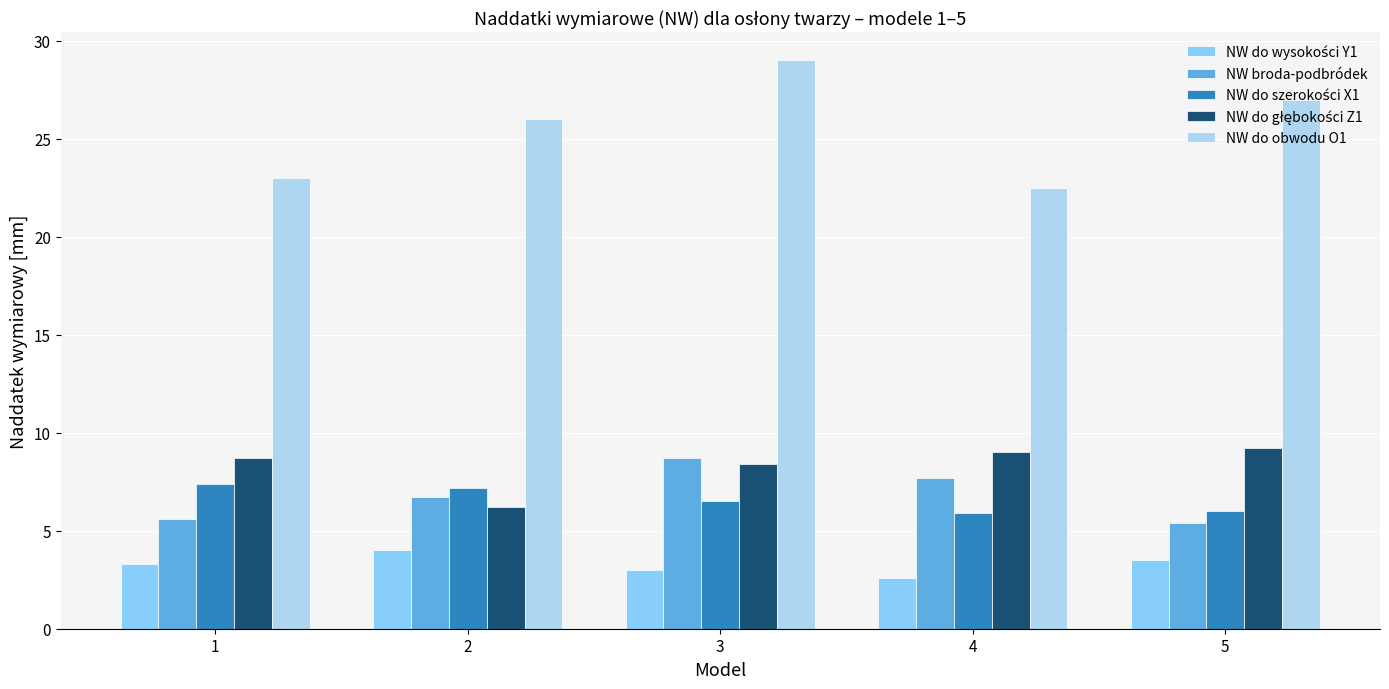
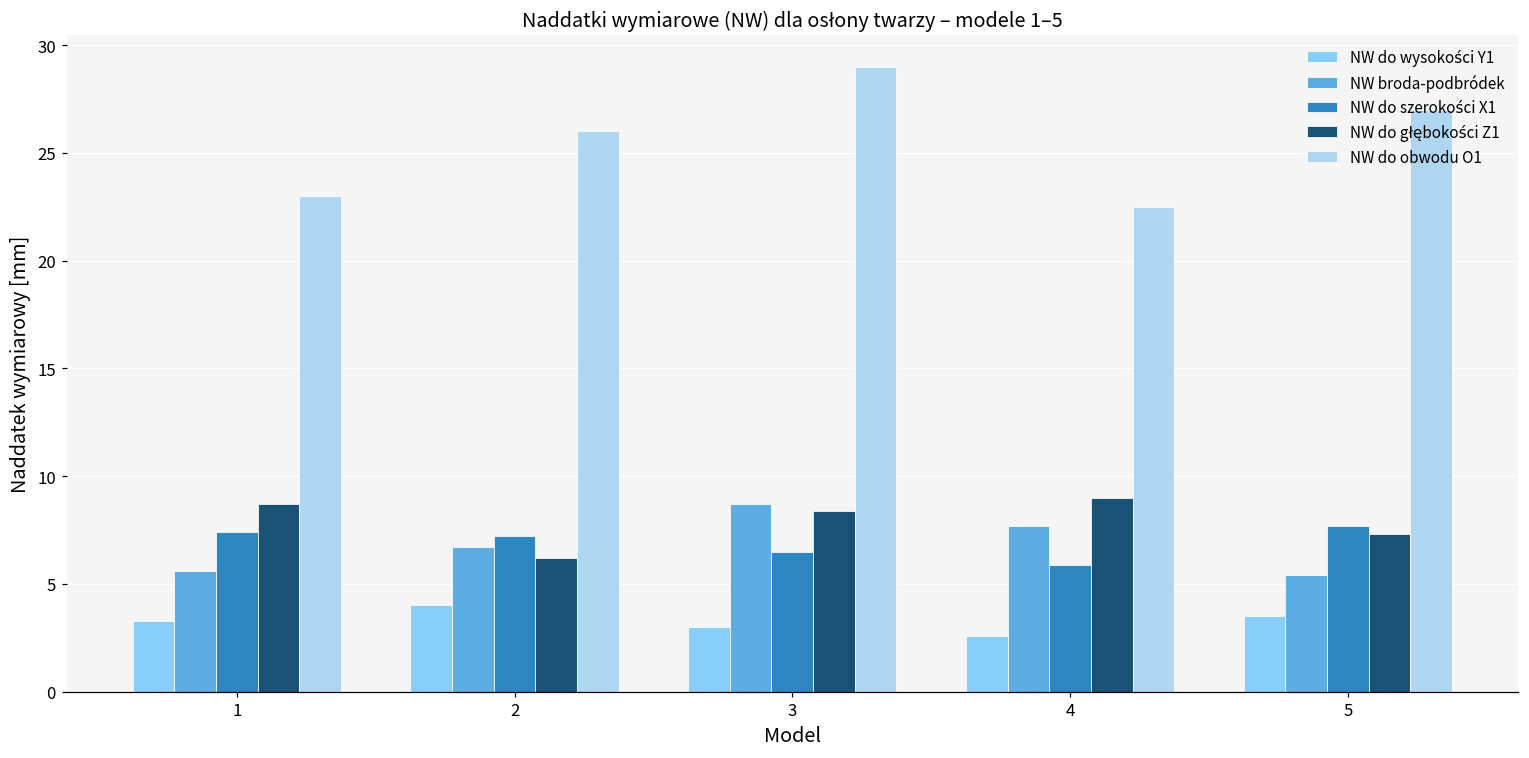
NW do szerokości X1, 5: 6.0 -> 7.7
NW do głębokości Z1, 5: 9.2 -> 7.3
